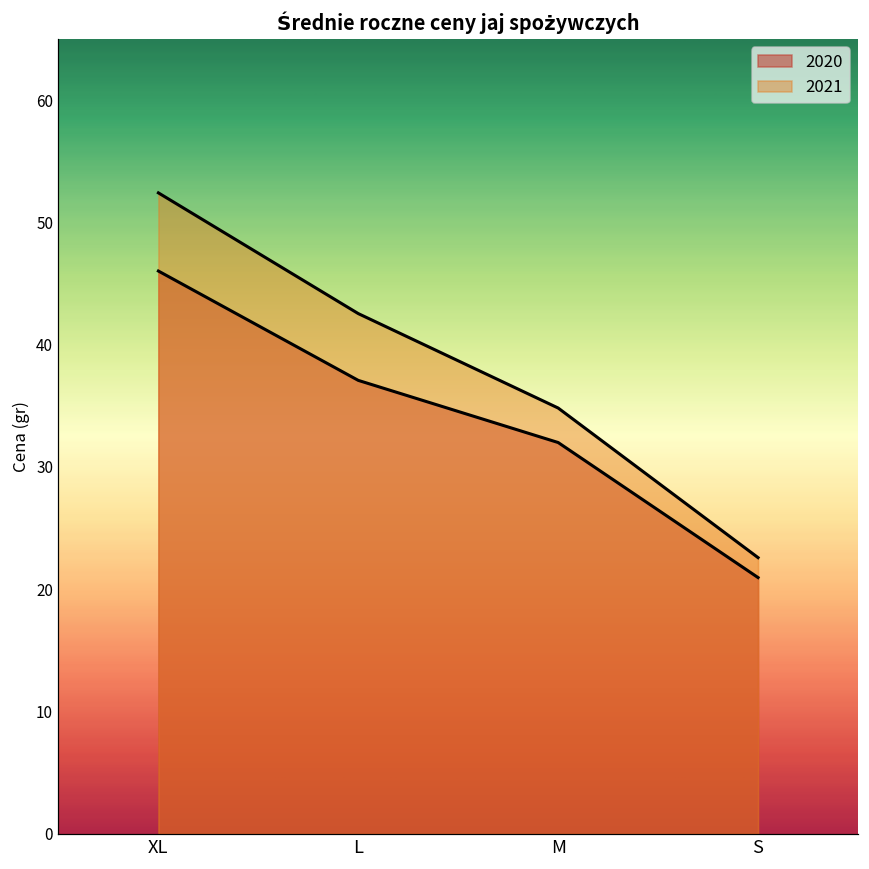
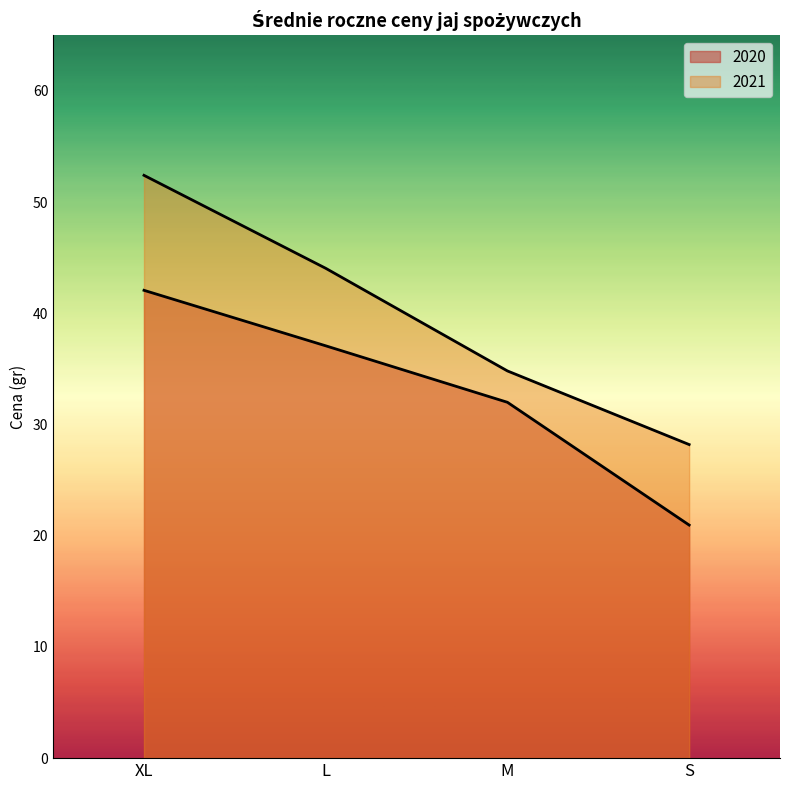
2020, XL: 46.0 -> 42.1
2021, L: 42.5 -> 44.1
2021, S: 22.6 -> 28.2
